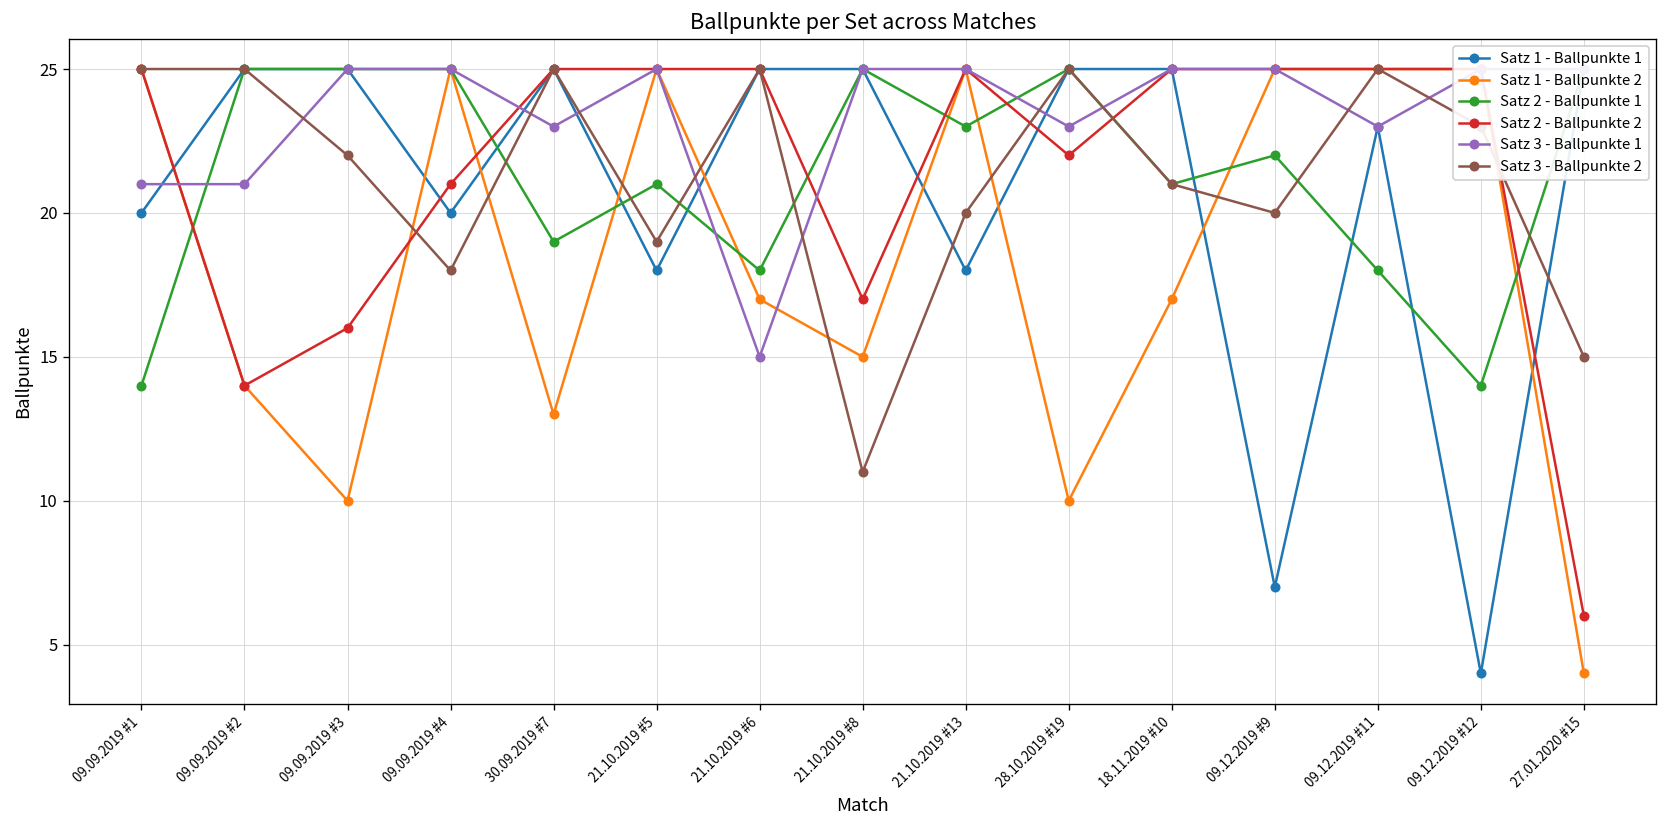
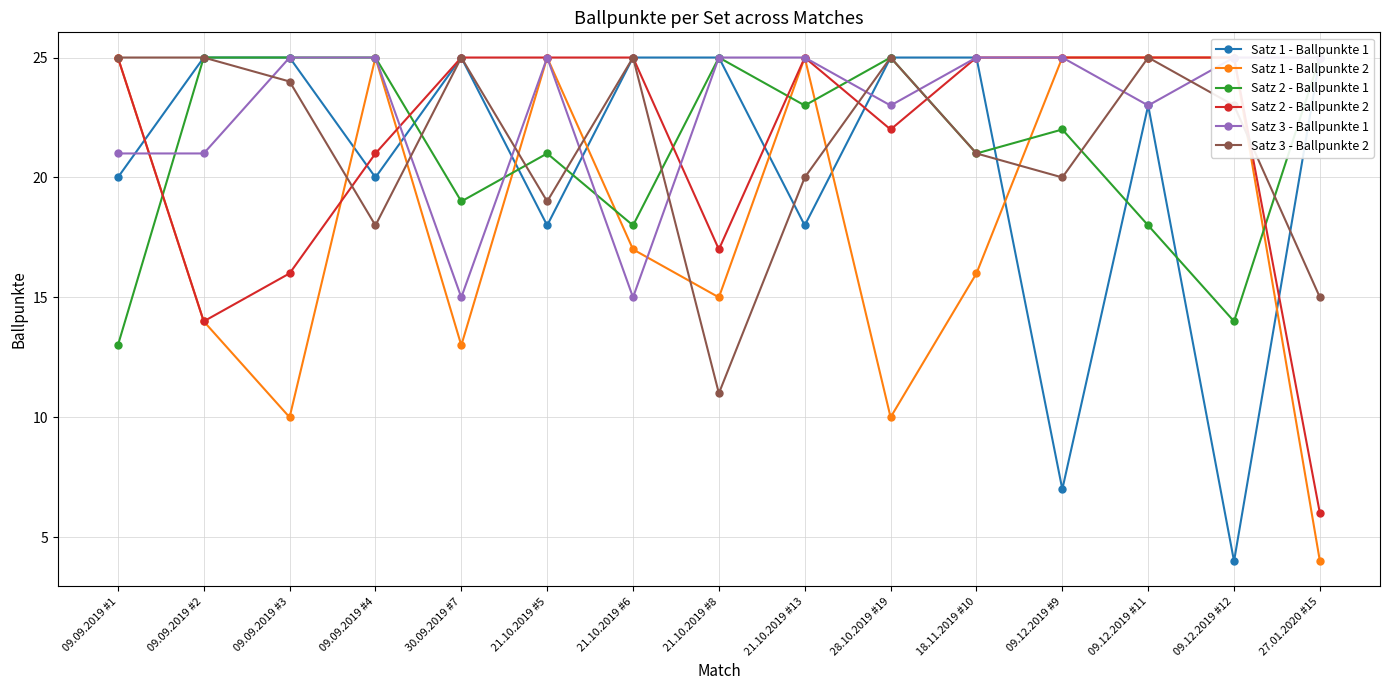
Satz 2 - Ballpunkte 1, 09.09.2019 #1: 14 -> 13
Satz 3 - Ballpunkte 2, 09.09.2019 #3: 22 -> 24
Satz 3 - Ballpunkte 1, 30.09.2019 #7: 23 -> 15
Satz 1 - Ballpunkte 2, 18.11.2019 #10: 17 -> 16
